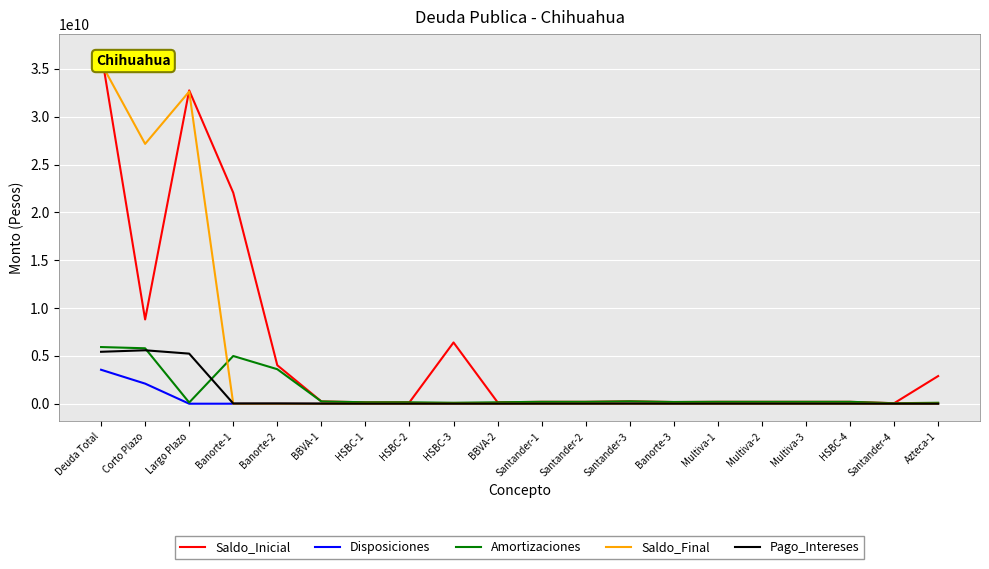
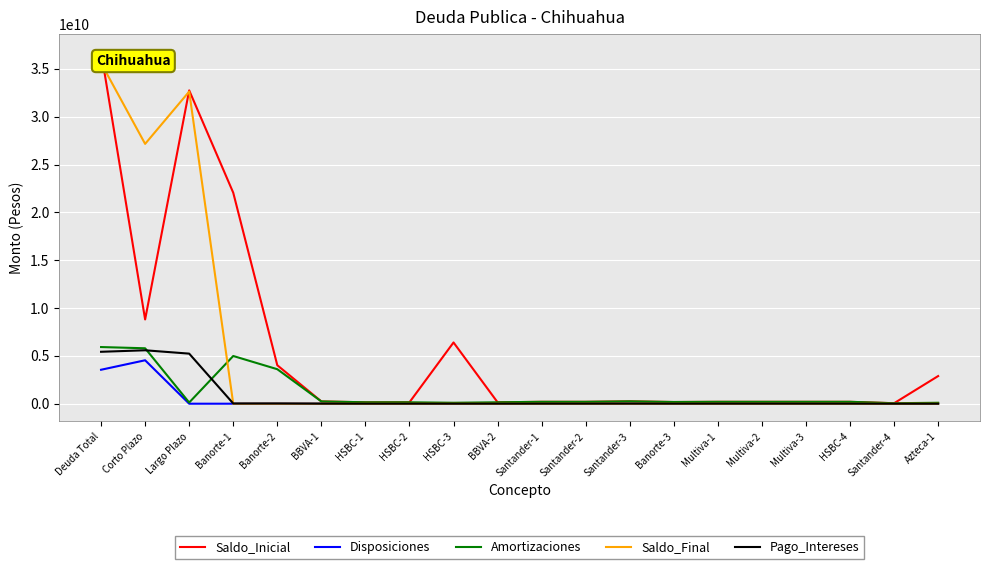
Disposiciones, Corto Plazo: 2000000000 -> 5000000000
